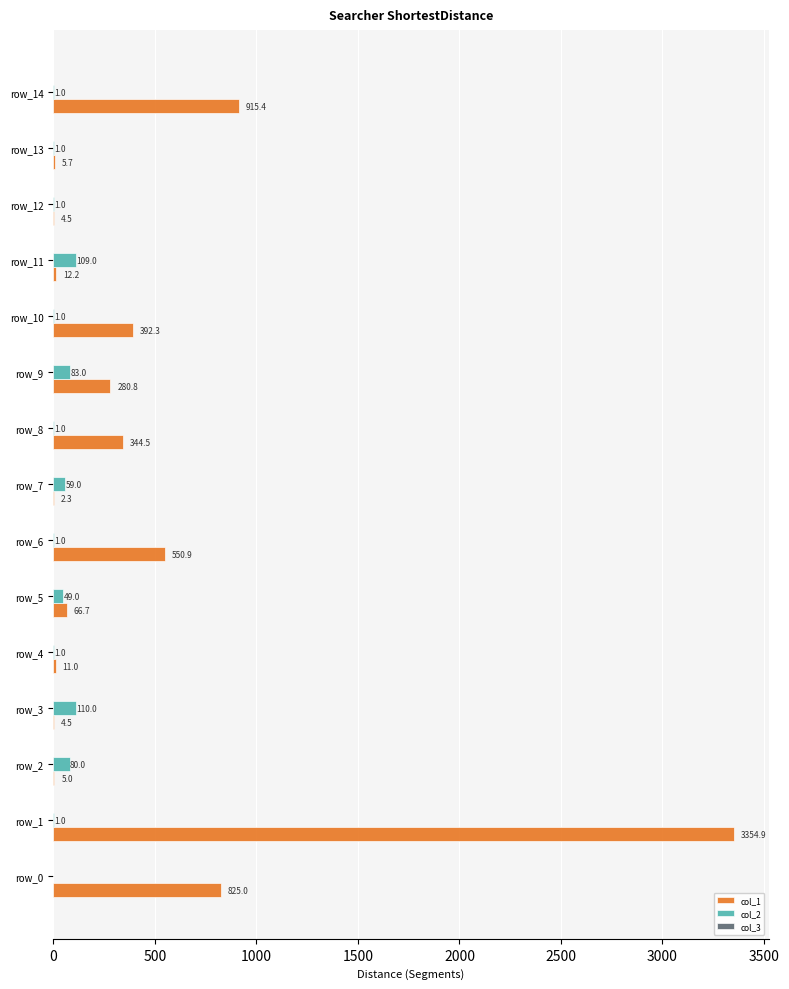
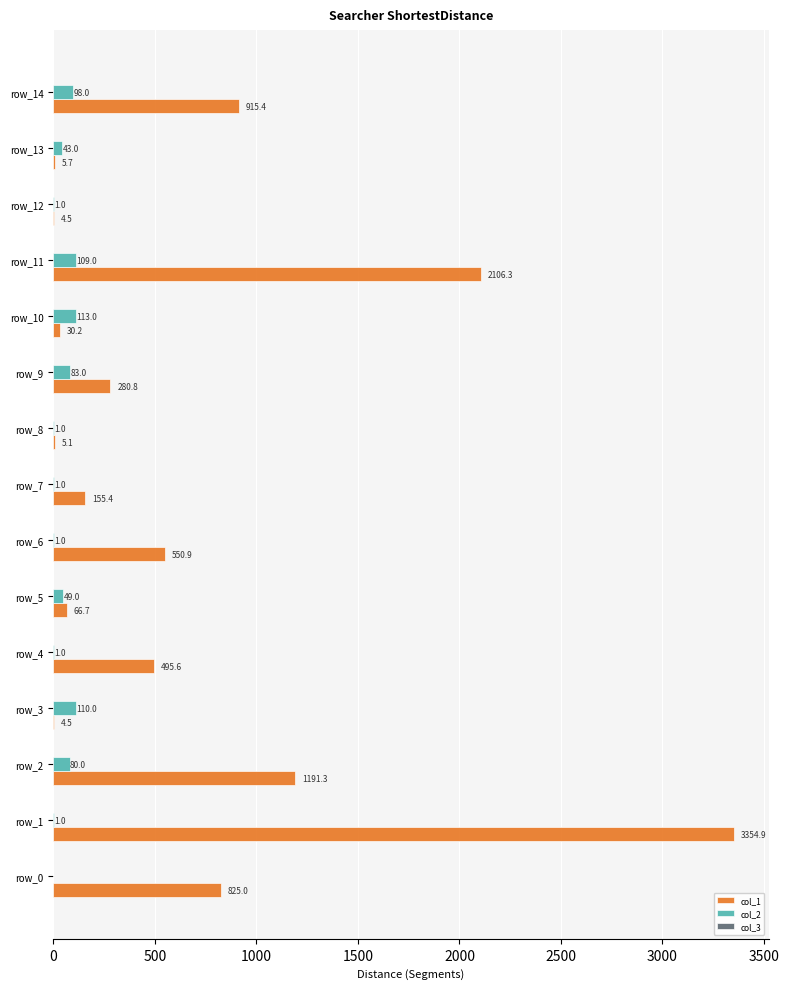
col_2, row_14: 1.0 -> 98.0
col_2, row_13: 1.0 -> 43.0
col_1, row_11: 12.2 -> 2106.3
col_2, row_10: 1.0 -> 113.0
col_1, row_10: 392.3 -> 30.2
col_1, row_8: 344.5 -> 5.1
col_2, row_7: 59.0 -> 1.0
col_1, row_7: 2.3 -> 155.4
col_1, row_4: 11.0 -> 495.6
col_1, row_2: 5.0 -> 1191.3
